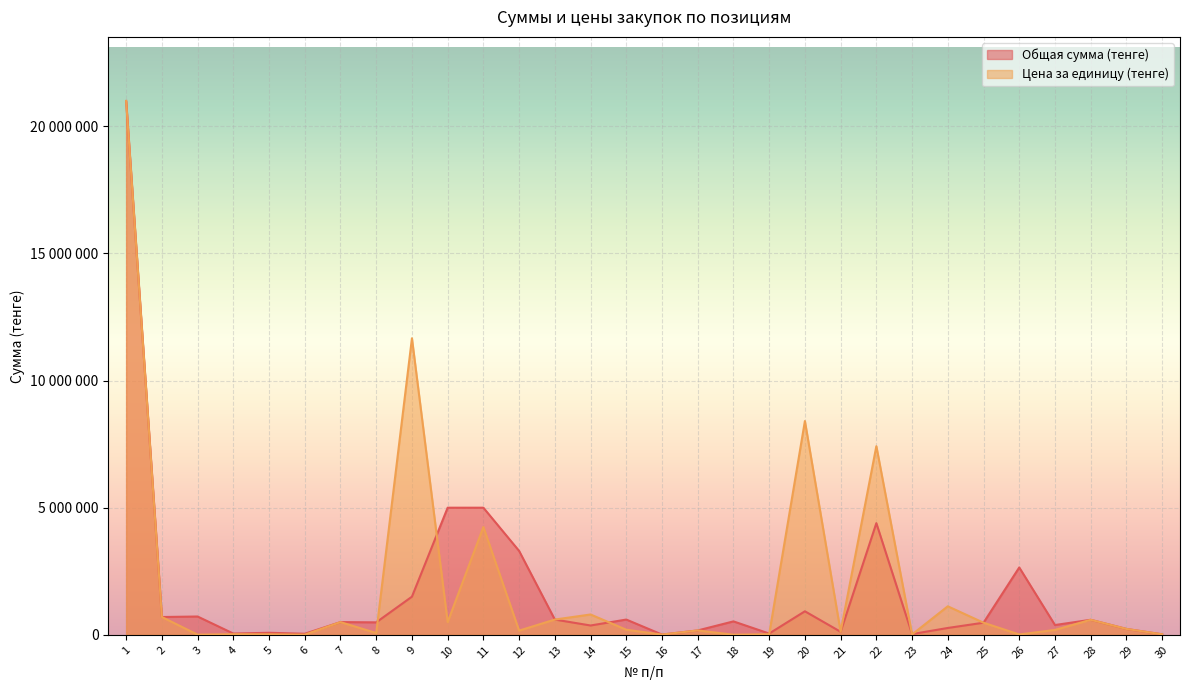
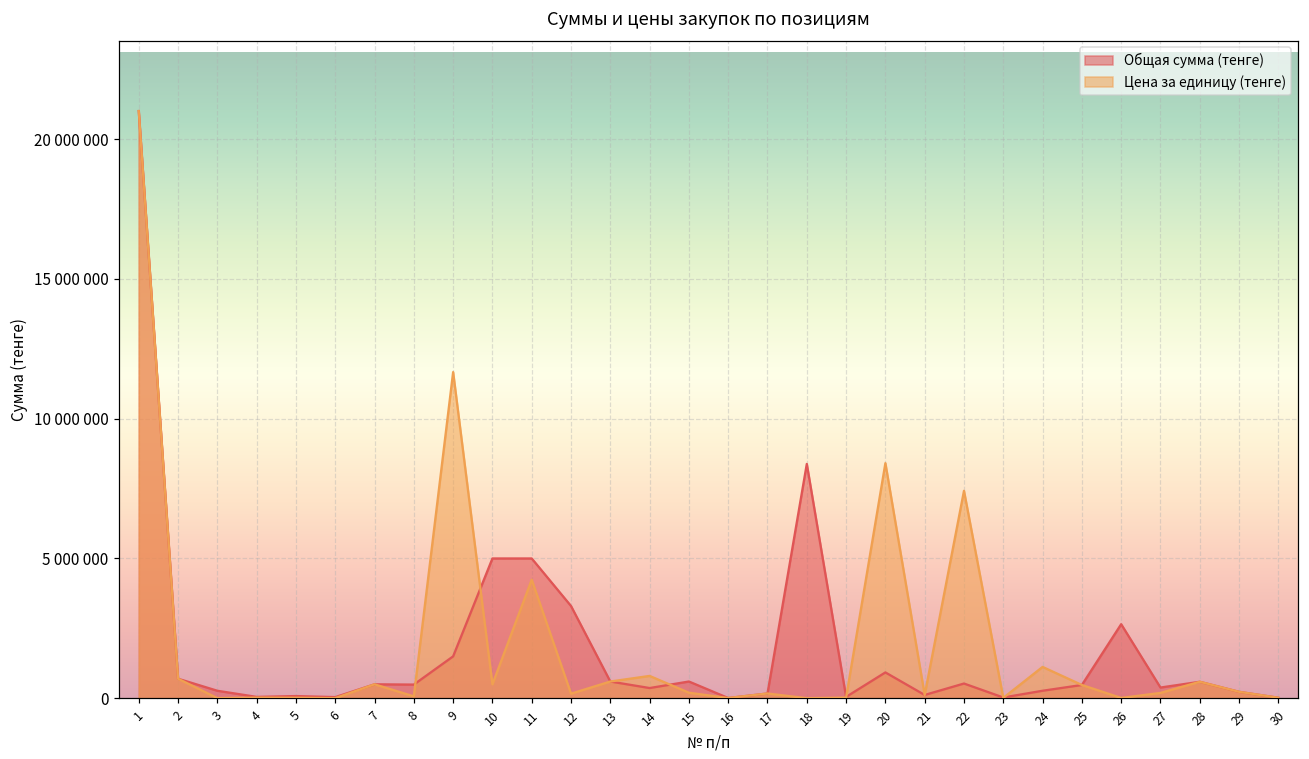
Общая сумма (тенге), 3: 700000 -> 300000
Общая сумма (тенге), 18: 500000 -> 8400000
Общая сумма (тенге), 22: 4400000 -> 500000
